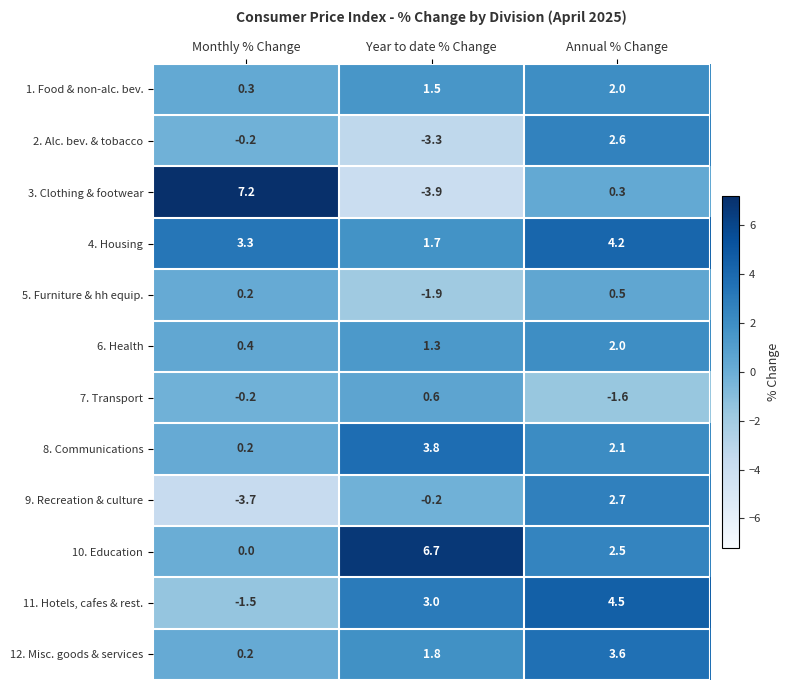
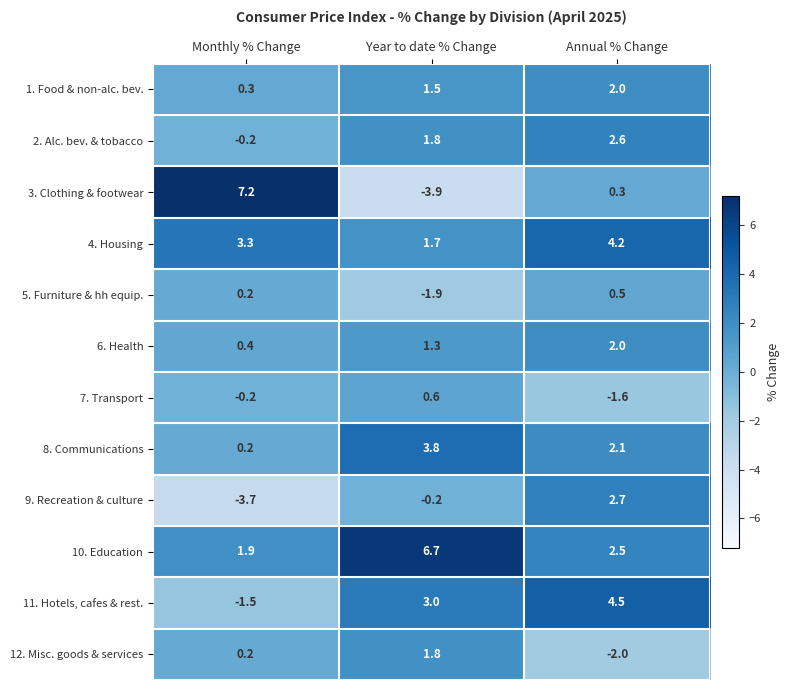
2. Alc. bev. & tobacco, Year to date % Change: -3.3 -> 1.8
10. Education, Monthly % Change: 0.0 -> 1.9
12. Misc. goods & services, Annual % Change: 3.6 -> -2.0
